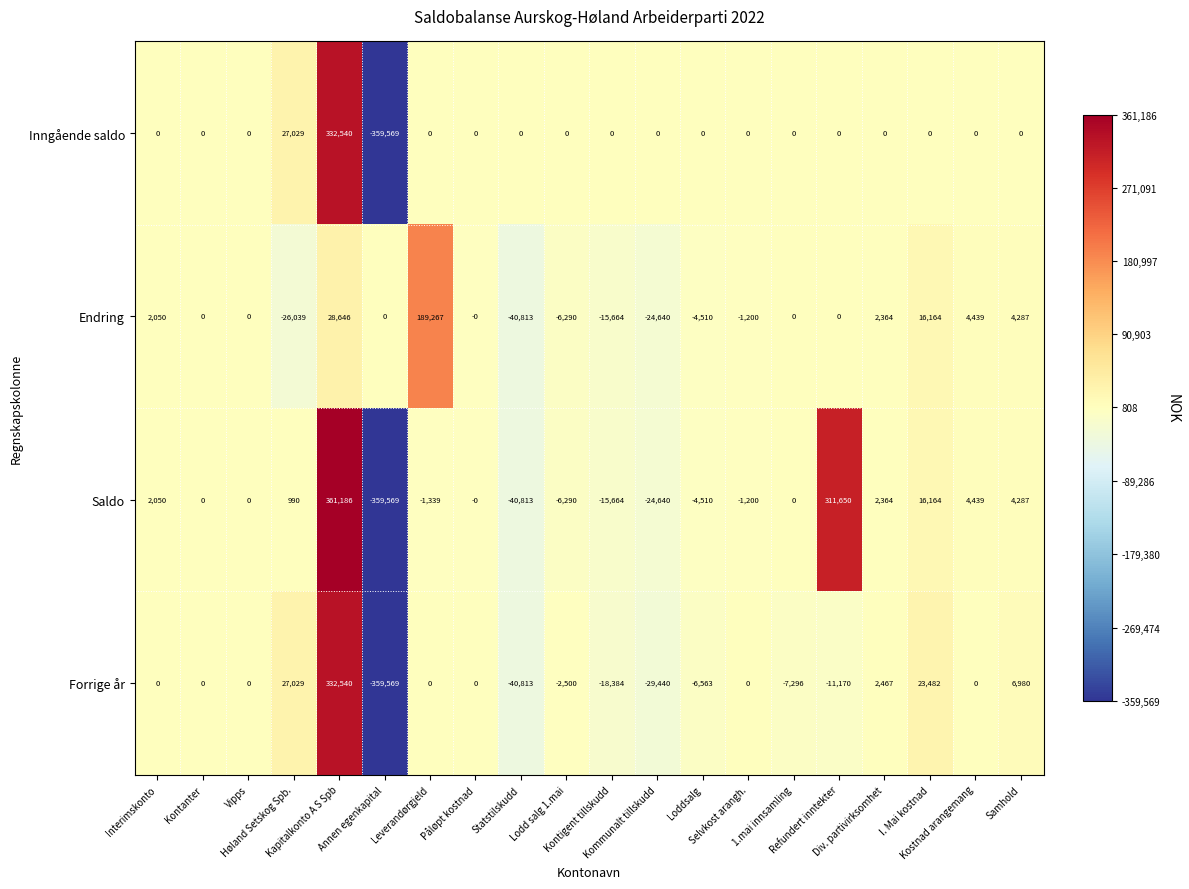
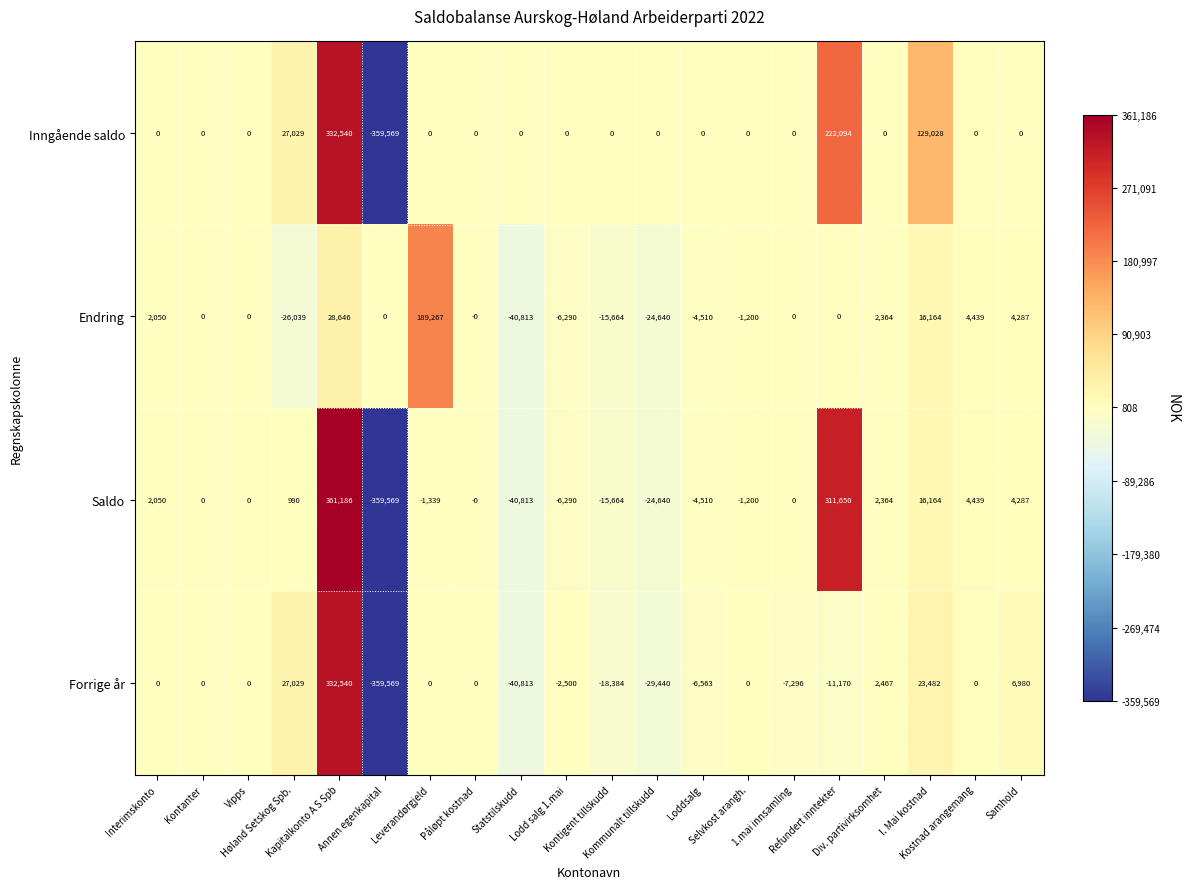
Inngående saldo, Refundert inntekter: 0 -> 222,094
Inngående saldo, I. Mai kostnad: 0 -> 129,028
